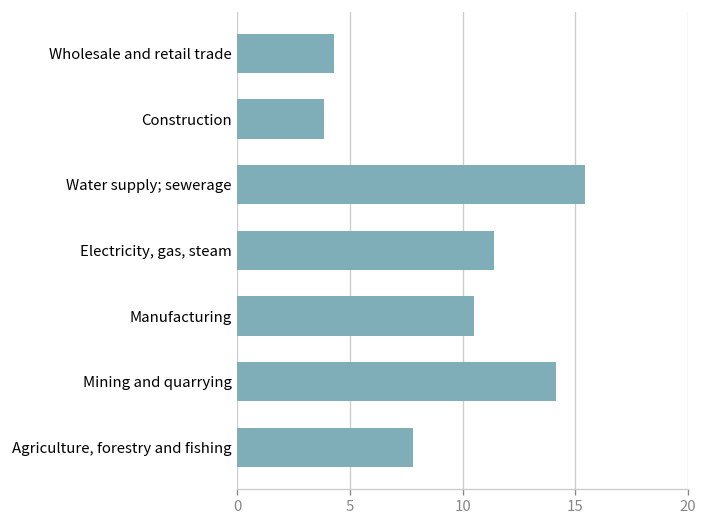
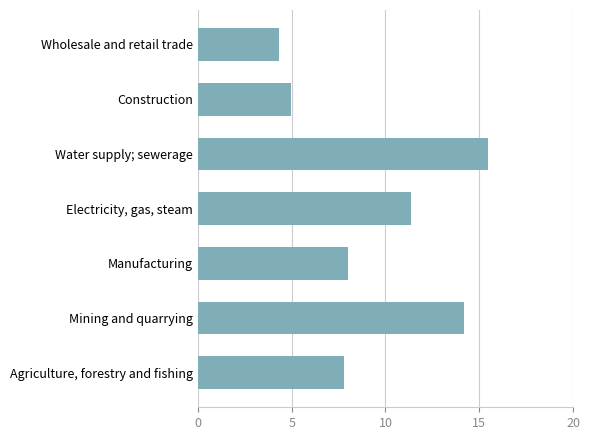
Construction: 3.8 -> 4.9
Manufacturing: 10.5 -> 8.0
